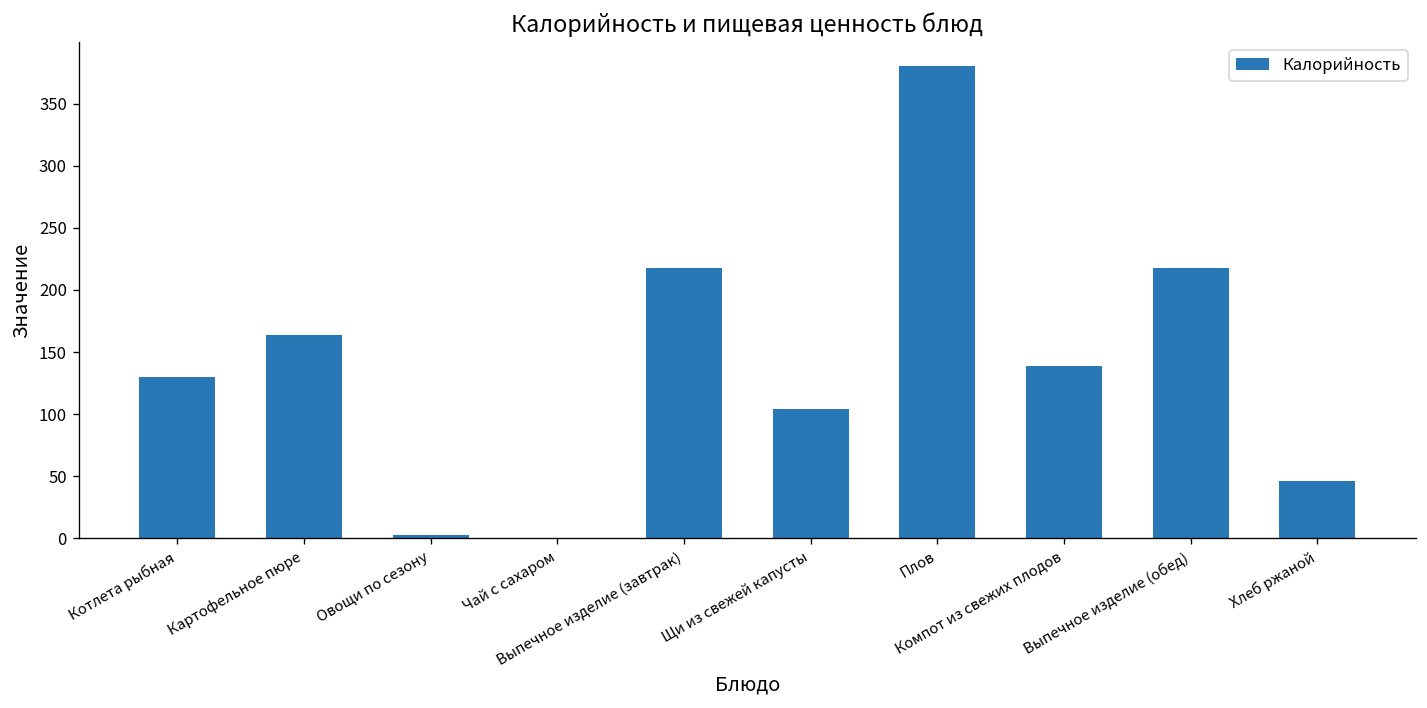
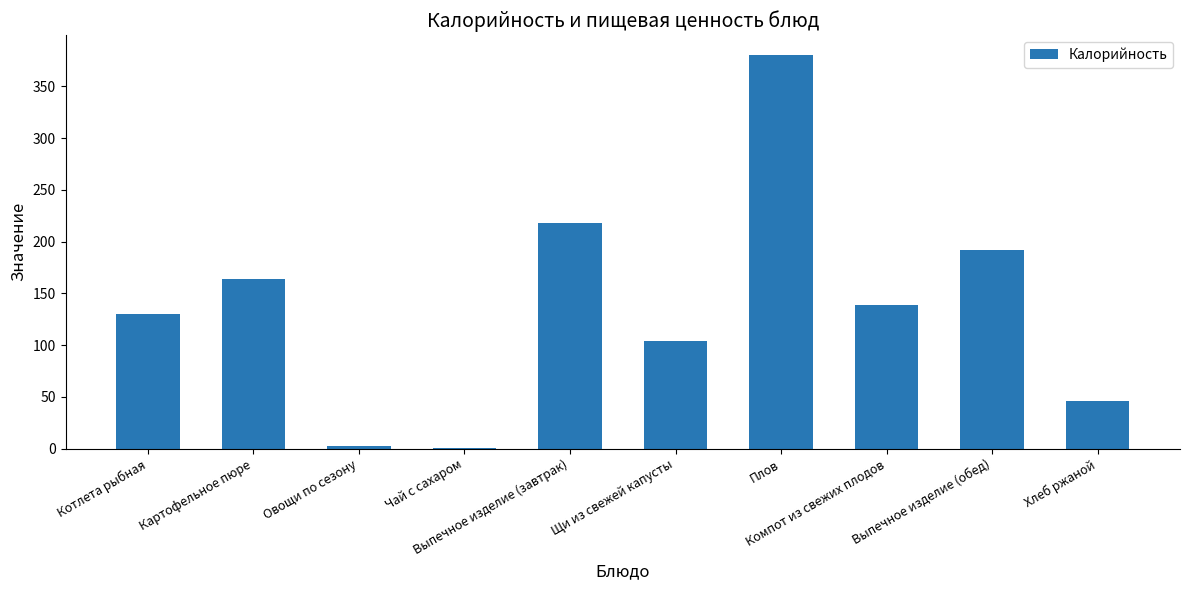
Выпечное изделие (обед): 218 -> 192
